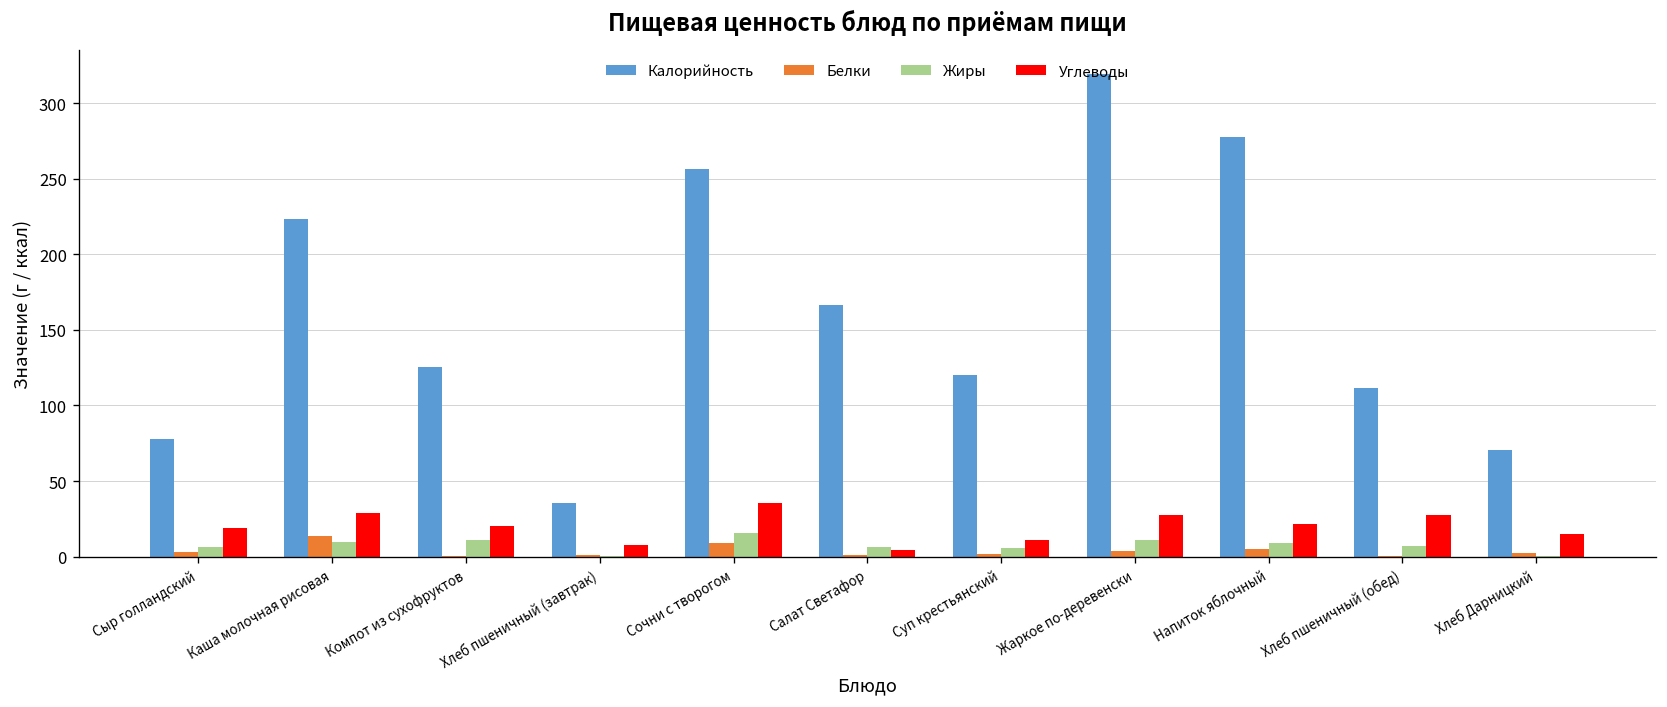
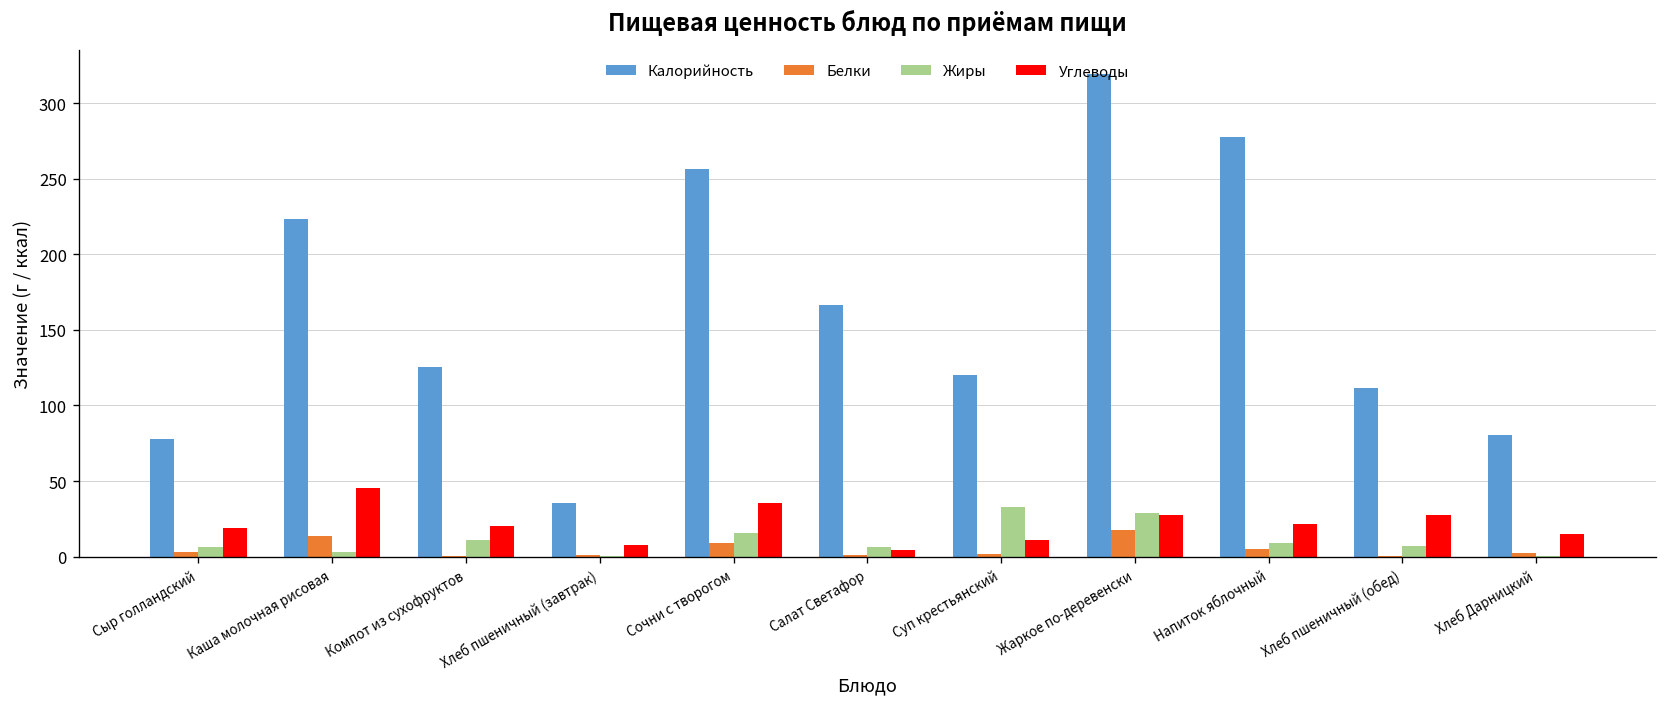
Жиры, Каша молочная рисовая: 10 -> 3
Углеводы, Каша молочная рисовая: 29 -> 45
Жиры, Суп крестьянский: 6 -> 33
Белки, Жаркое по-деревенски: 4 -> 18
Жиры, Жаркое по-деревенски: 11 -> 29
Калорийность, Хлеб Дарницкий: 70 -> 81
